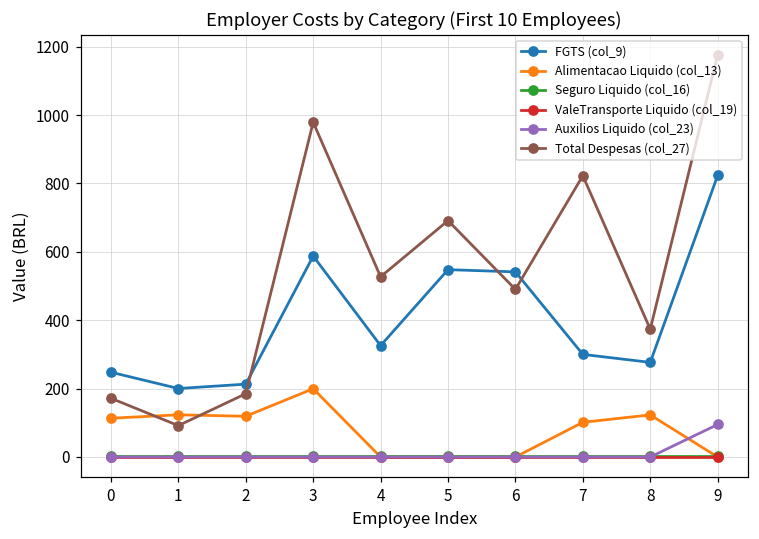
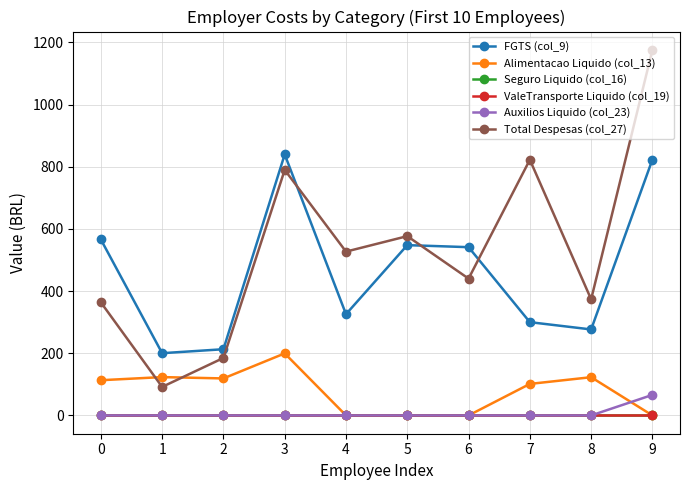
FGTS (col_9), 0: 250 -> 570
Total Despesas (col_27), 0: 170 -> 360
FGTS (col_9), 3: 590 -> 840
Total Despesas (col_27), 3: 980 -> 790
Total Despesas (col_27), 5: 690 -> 580
Total Despesas (col_27), 6: 490 -> 440
Auxilios Liquido (col_23), 9: 100 -> 70
